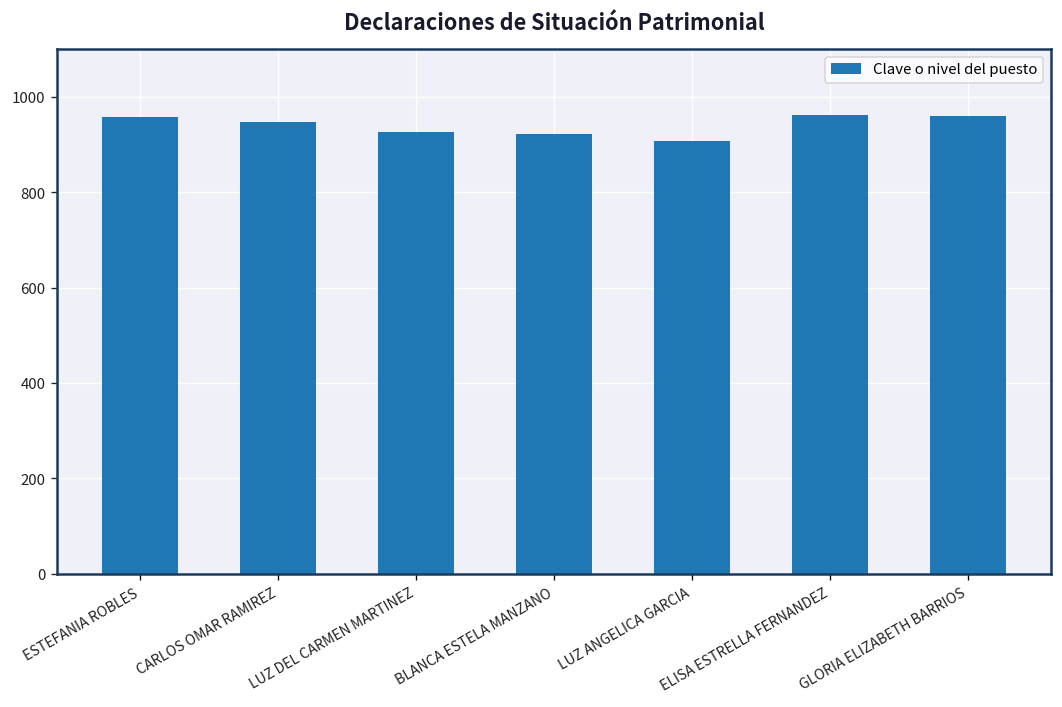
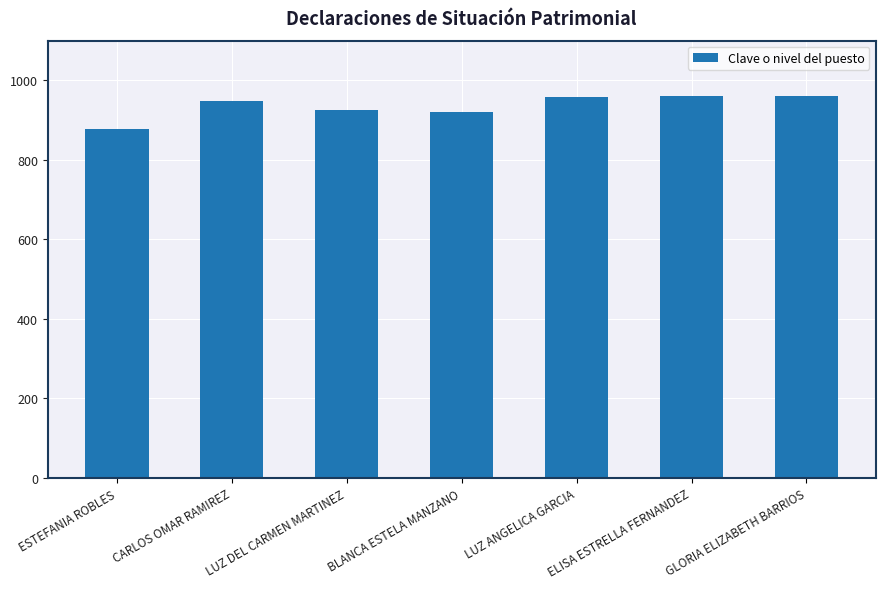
ESTEFANIA ROBLES: 960 -> 880
LUZ ANGELICA GARCIA: 910 -> 960
